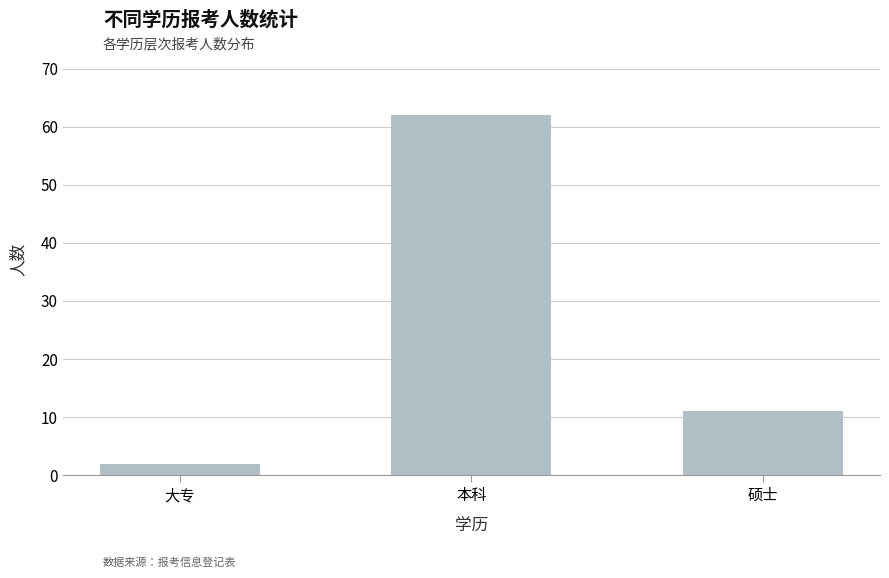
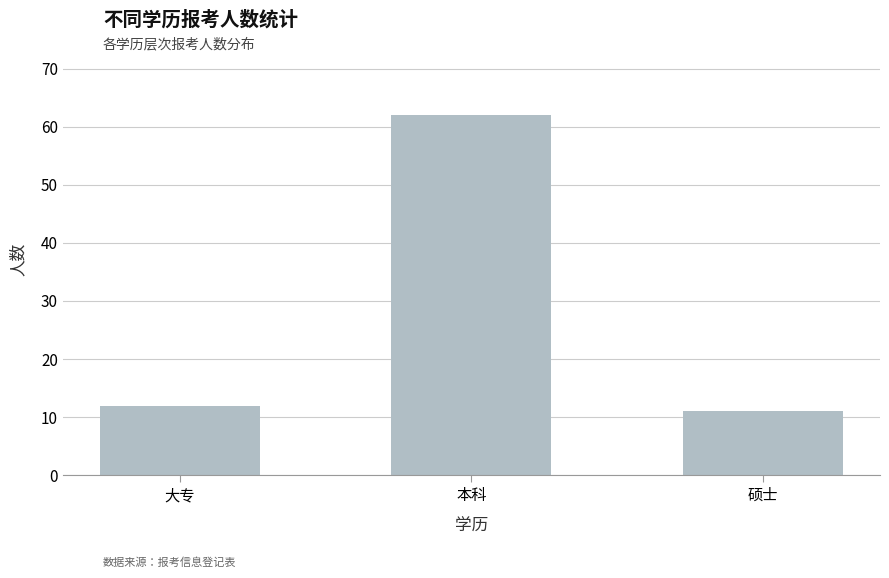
大专: 2 -> 12
